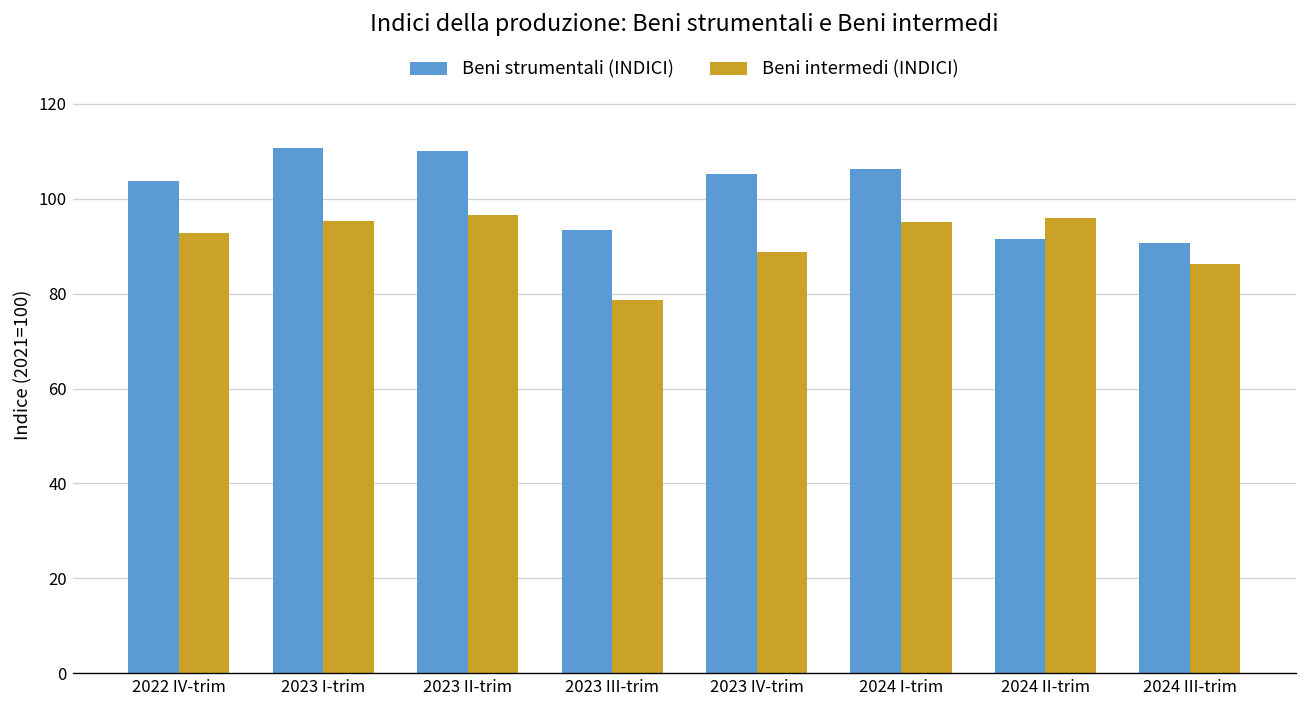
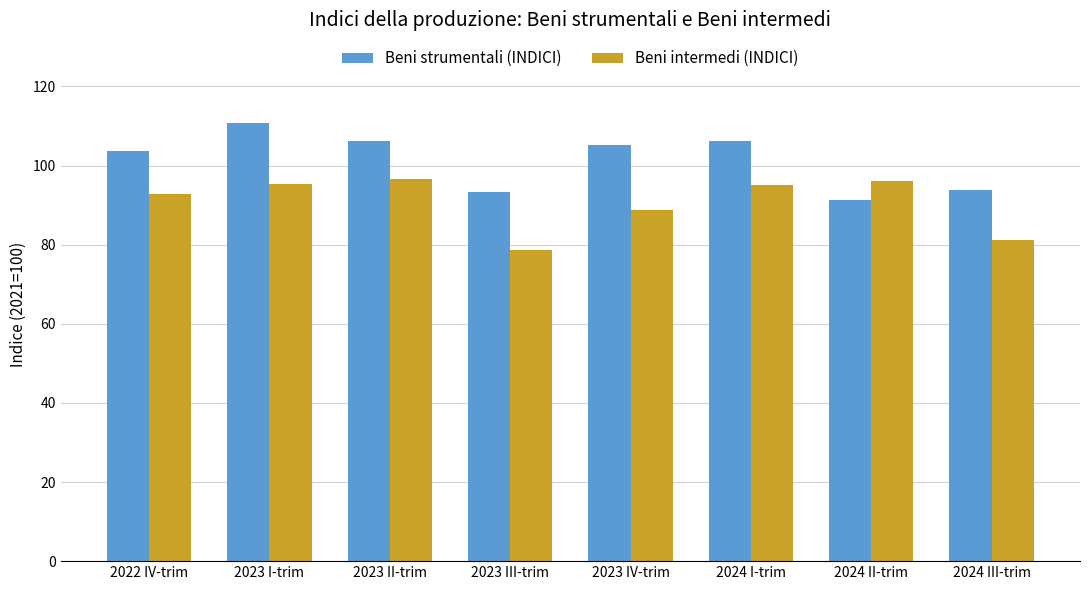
Beni strumentali (INDICI), 2023 II-trim: 110 -> 106
Beni strumentali (INDICI), 2024 III-trim: 91 -> 94
Beni intermedi (INDICI), 2024 III-trim: 86 -> 81
